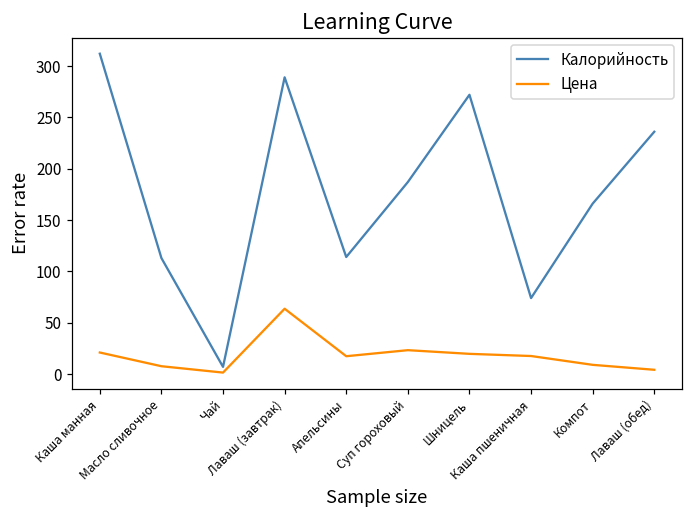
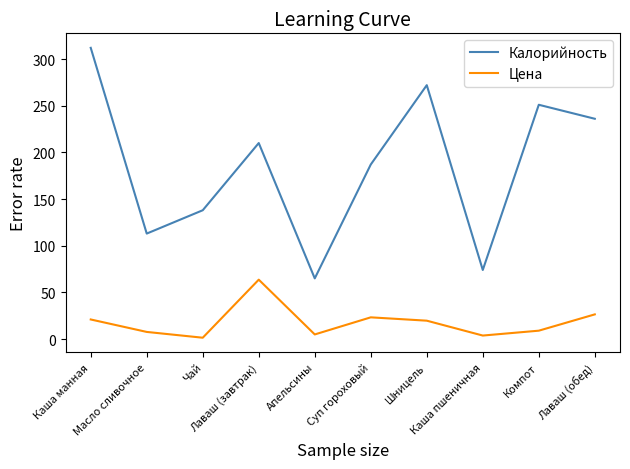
Калорийность, Чай: 10 -> 140
Калорийность, Лаваш (завтрак): 290 -> 210
Калорийность, Апельсины: 110 -> 70
Цена, Апельсины: 20 -> 0
Цена, Каша пшеничная: 20 -> 0
Калорийность, Компот: 170 -> 250
Цена, Лаваш (обед): 0 -> 30
